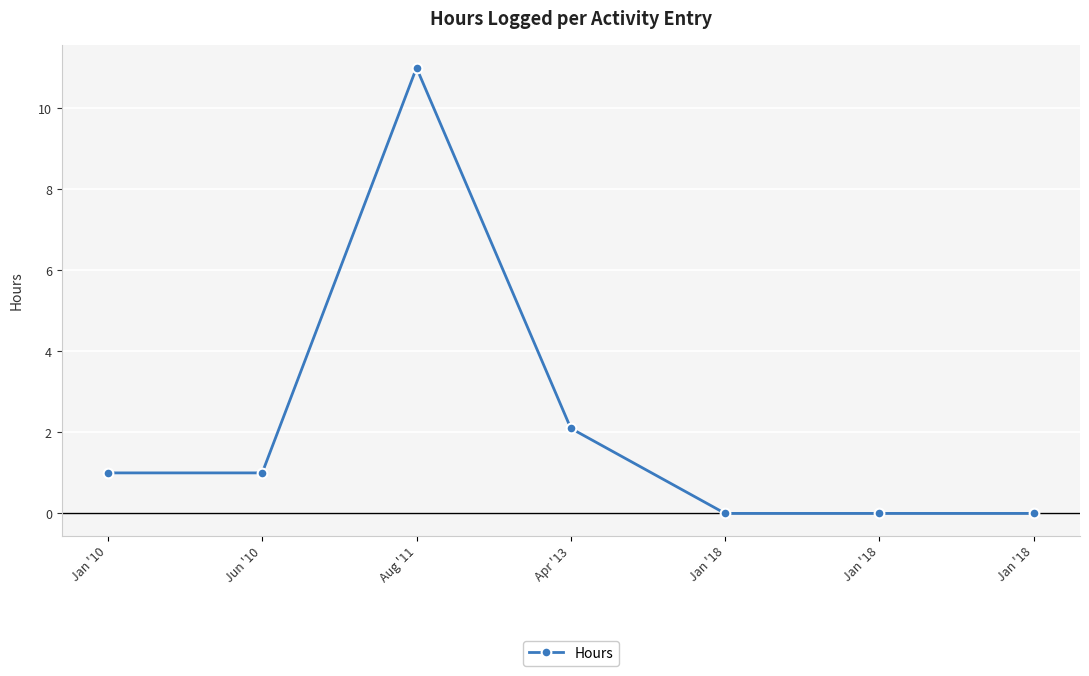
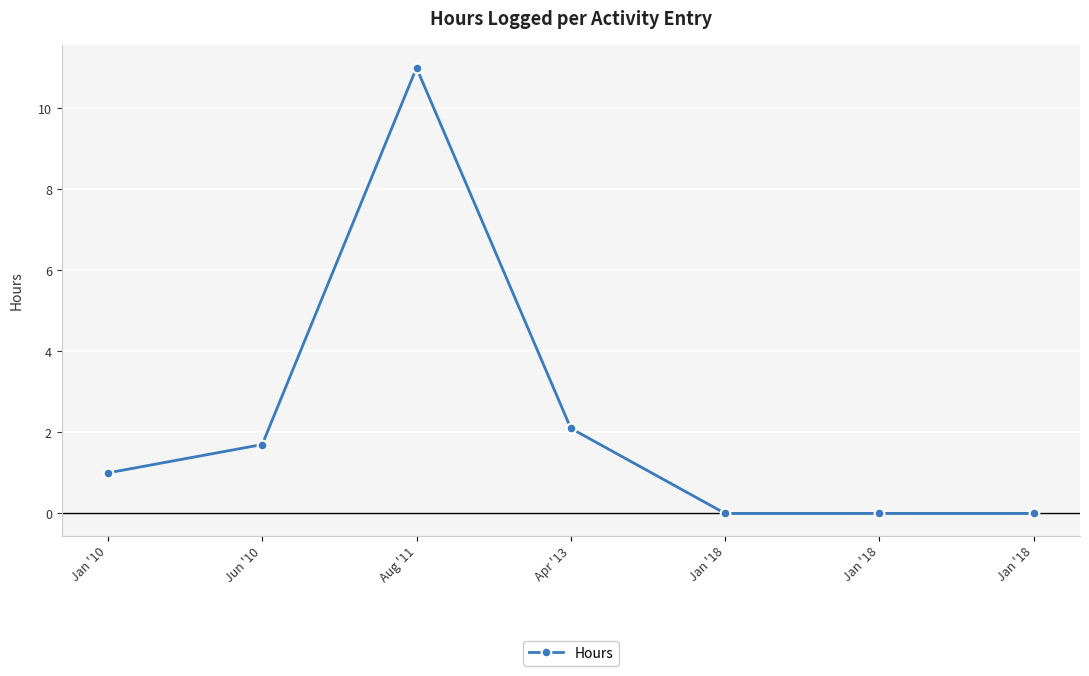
Jun '10: 1.0 -> 1.7
